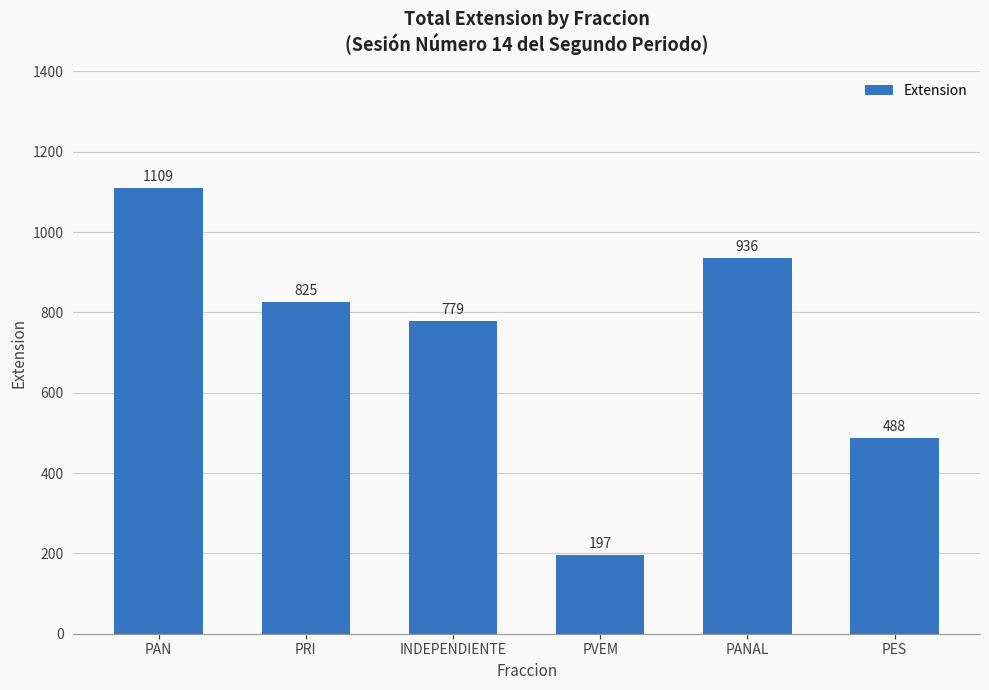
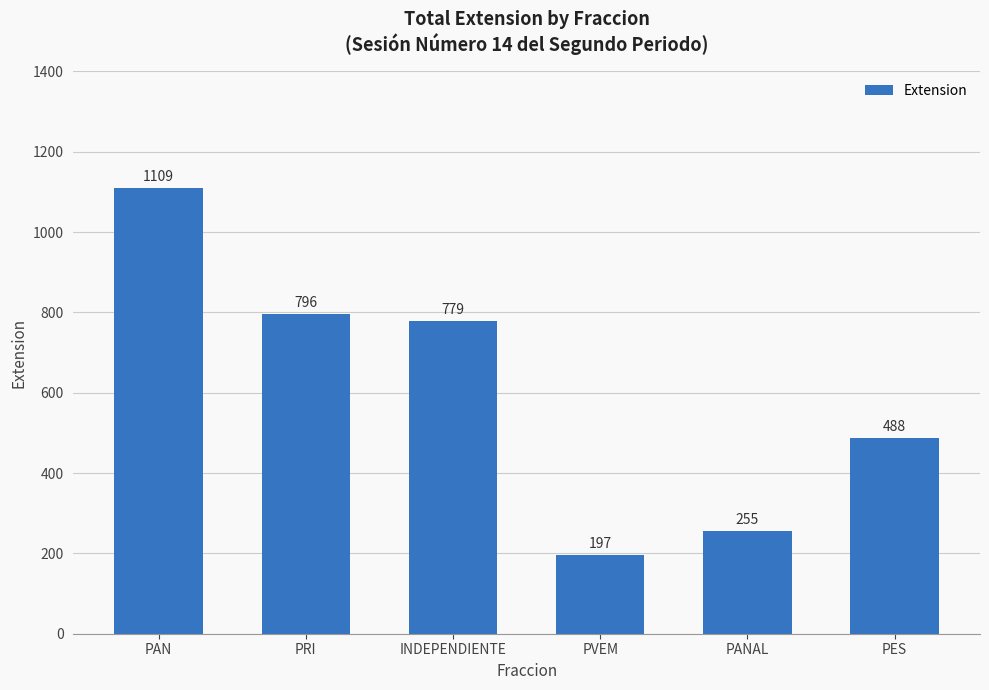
PRI: 825 -> 796
PANAL: 936 -> 255
